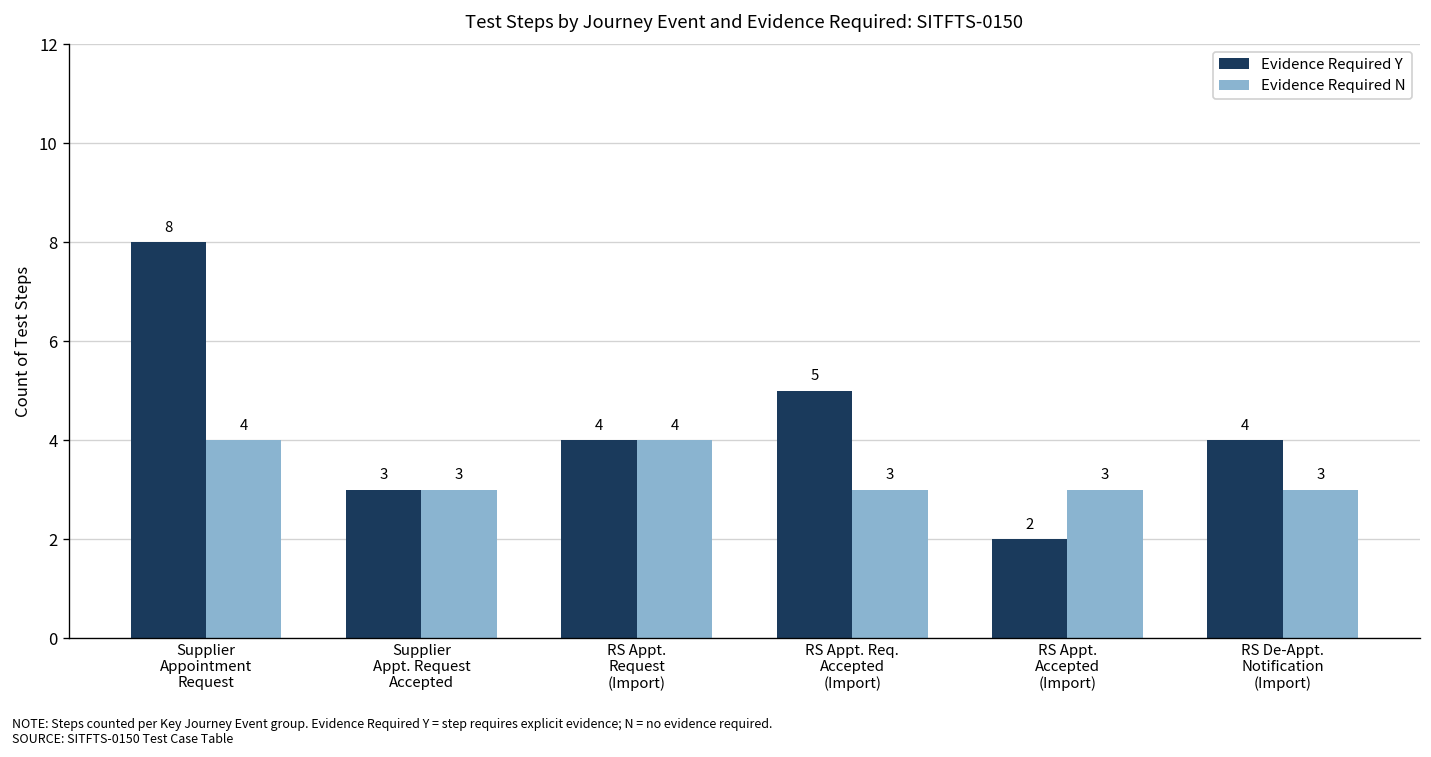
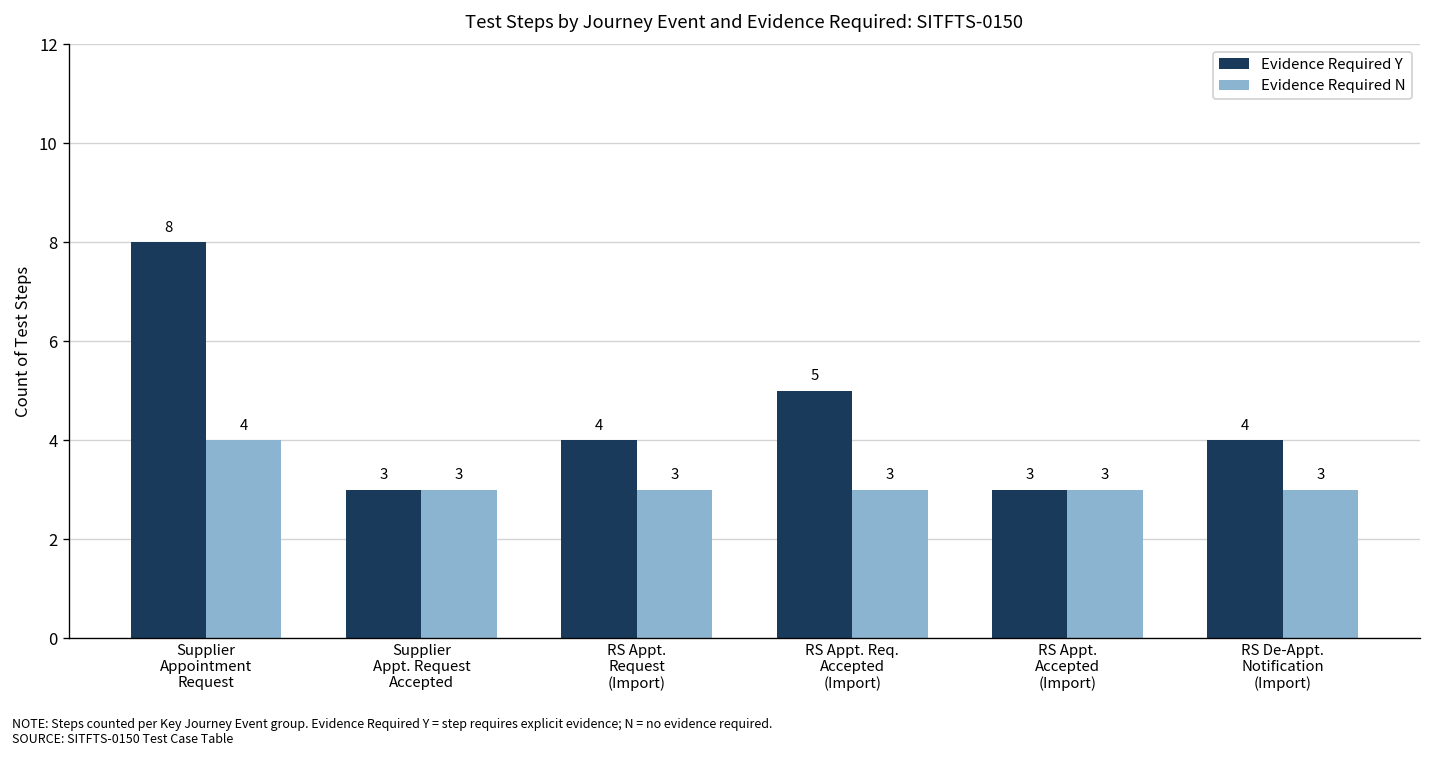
Evidence Required N, RS Appt. Request (Import): 4 -> 3
Evidence Required Y, RS Appt. Accepted (Import): 2 -> 3
